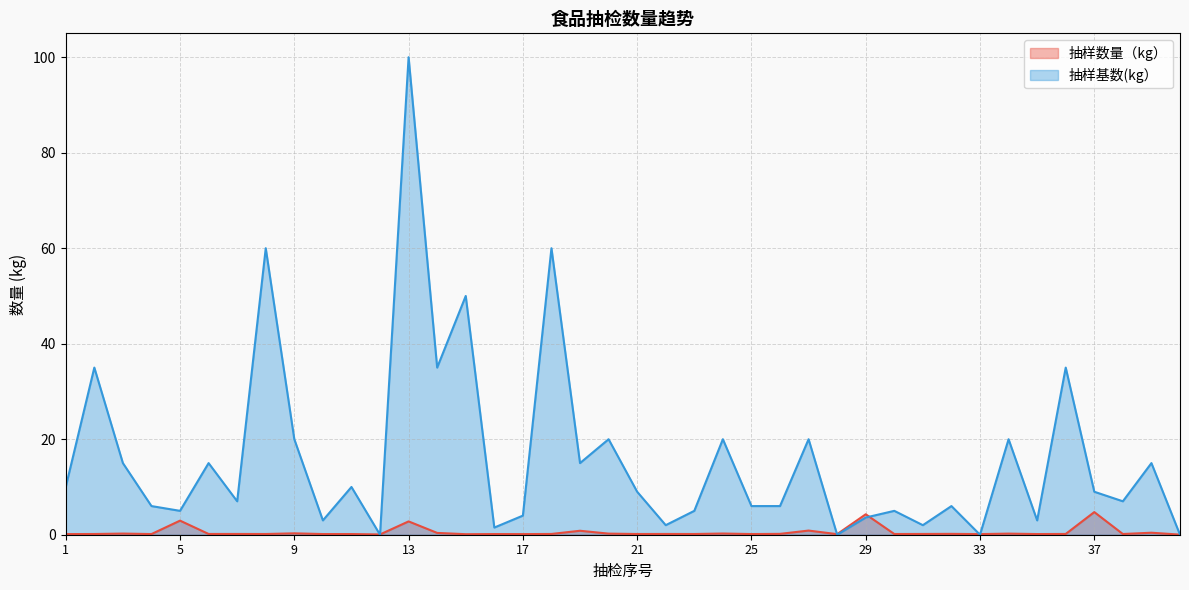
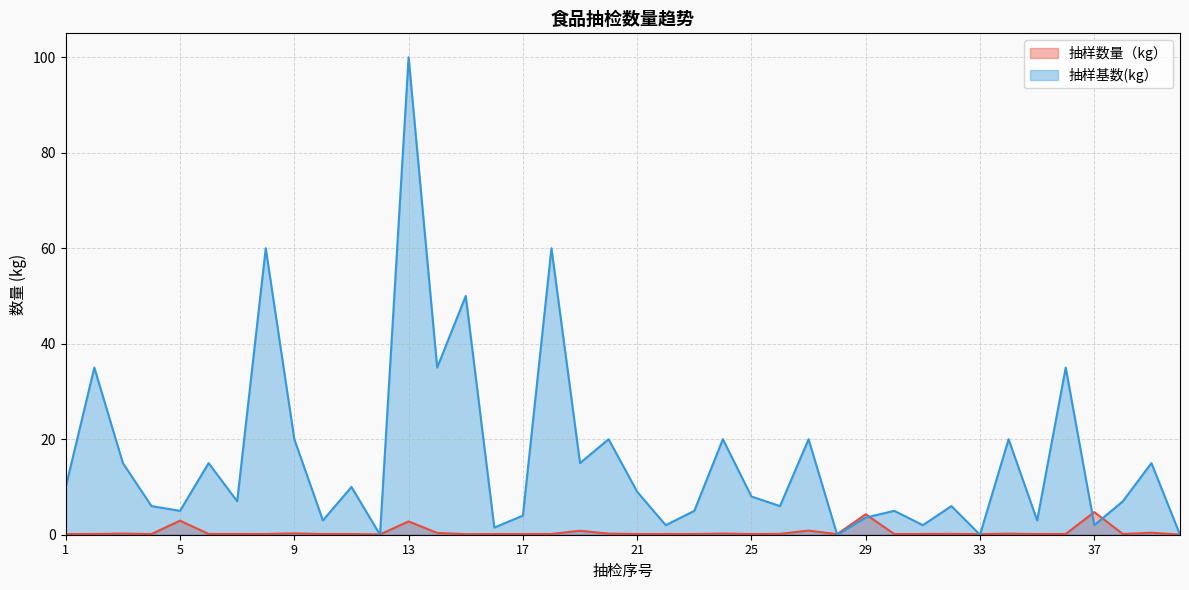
抽样基数(kg）, 25: 6 -> 8
抽样基数(kg）, 37: 9 -> 2
